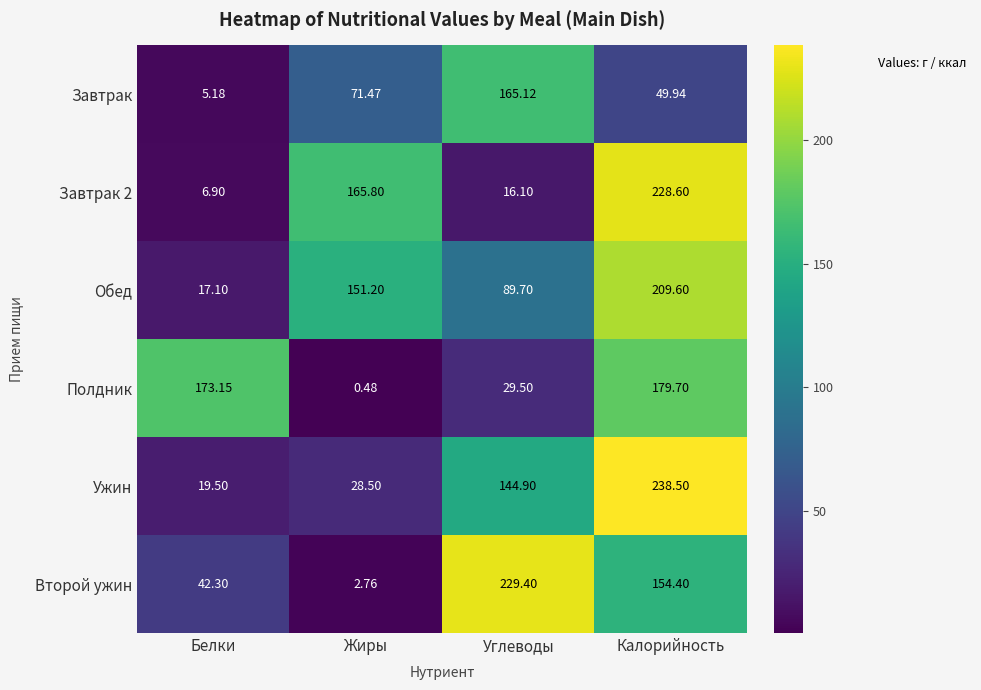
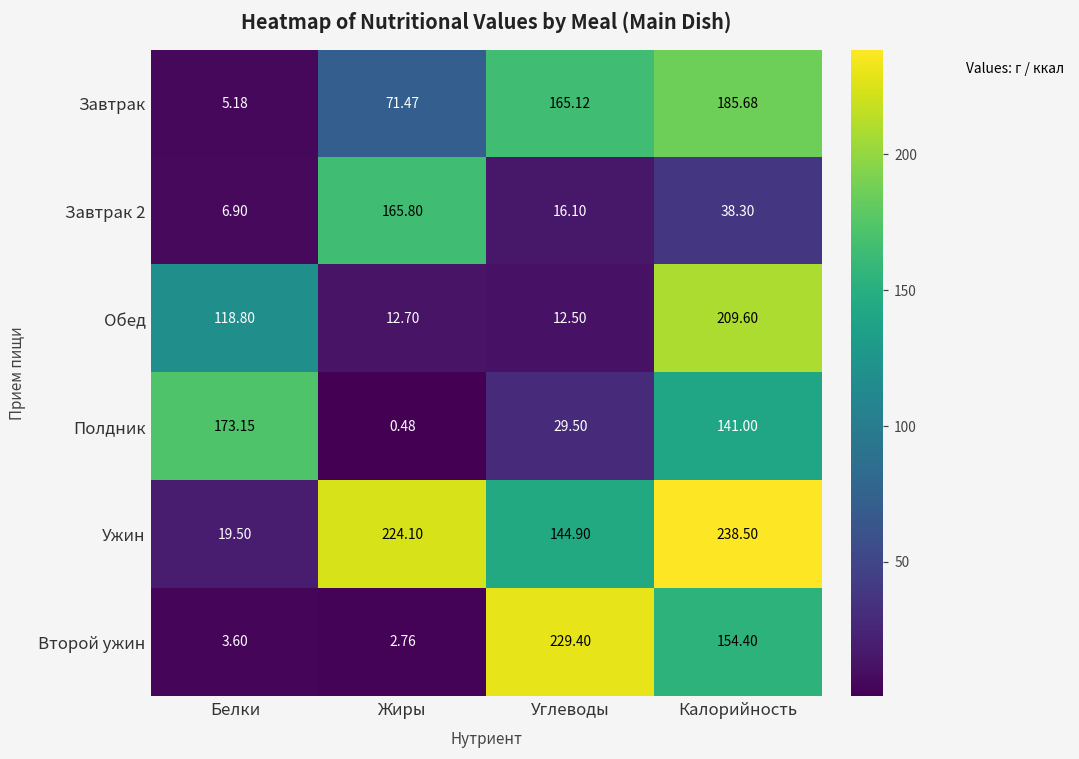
Завтрак, Калорийность: 49.94 -> 185.68
Завтрак 2, Калорийность: 228.60 -> 38.30
Обед, Белки: 17.10 -> 118.80
Обед, Жиры: 151.20 -> 12.70
Обед, Углеводы: 89.70 -> 12.50
Полдник, Калорийность: 179.70 -> 141.00
Ужин, Жиры: 28.50 -> 224.10
Второй ужин, Белки: 42.30 -> 3.60
